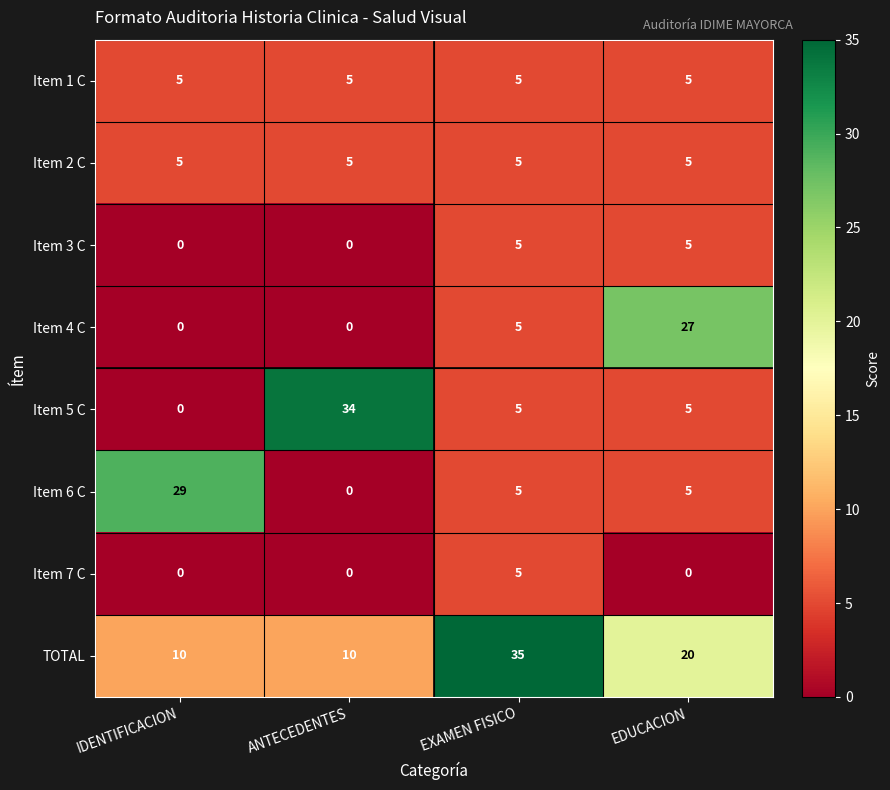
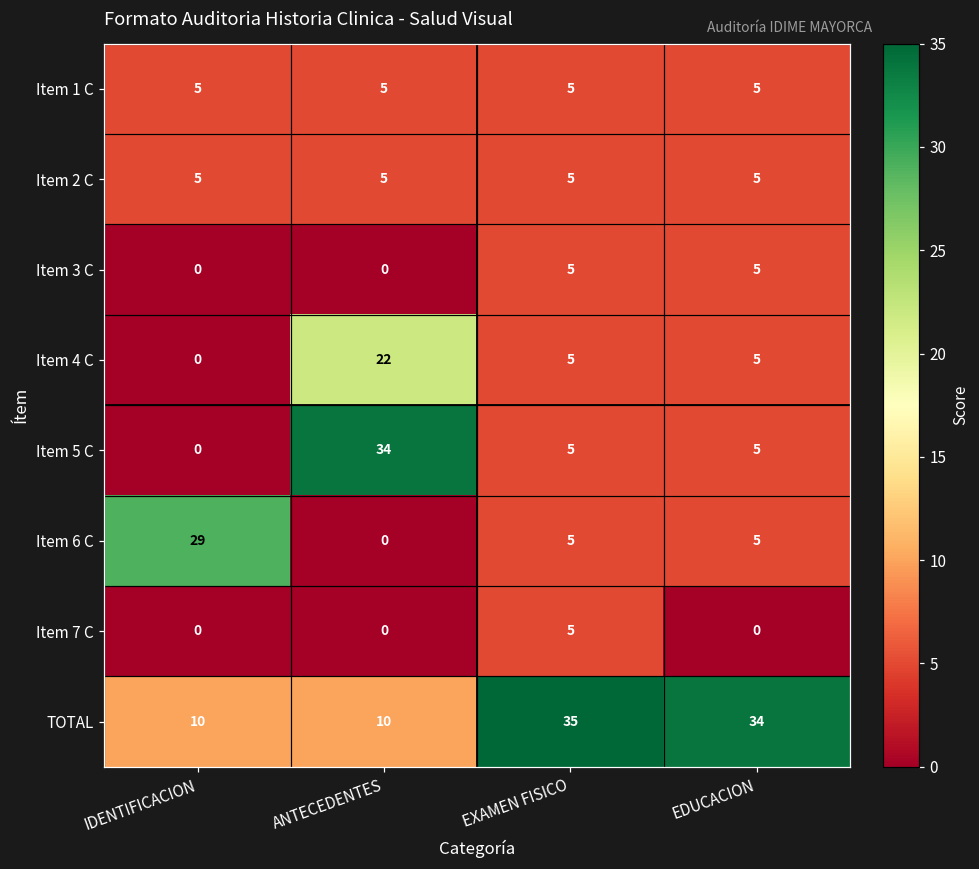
Item 4 C, ANTECEDENTES: 0 -> 22
Item 4 C, EDUCACION: 27 -> 5
TOTAL, EDUCACION: 20 -> 34
